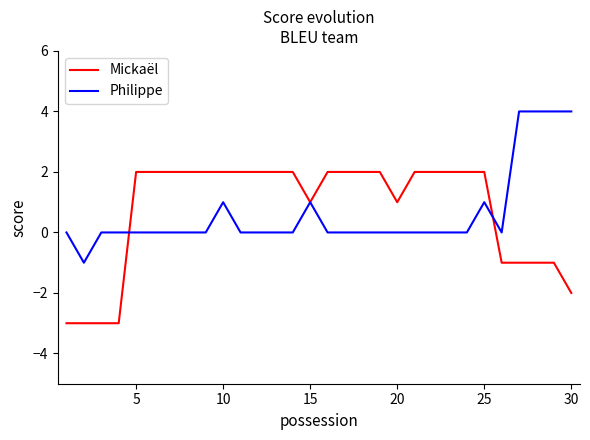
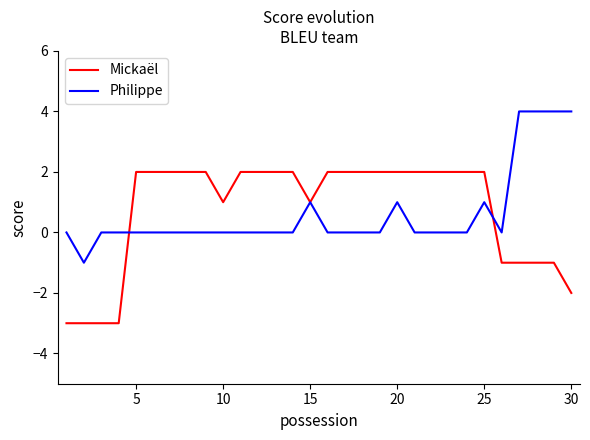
Mickaël, 10: 2 -> 1
Philippe, 10: 1 -> 0
Mickaël, 20: 1 -> 2
Philippe, 20: 0 -> 1
